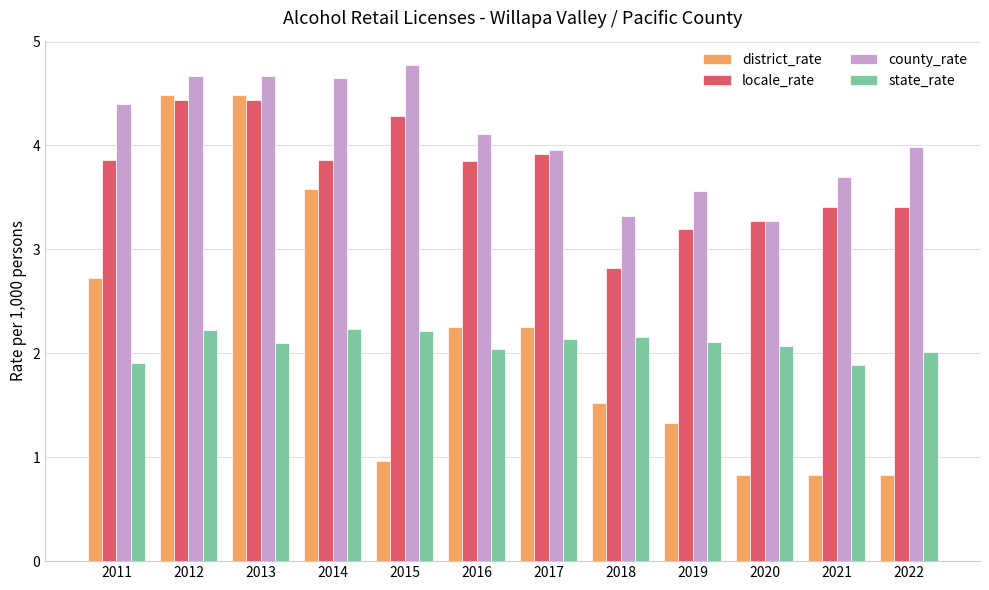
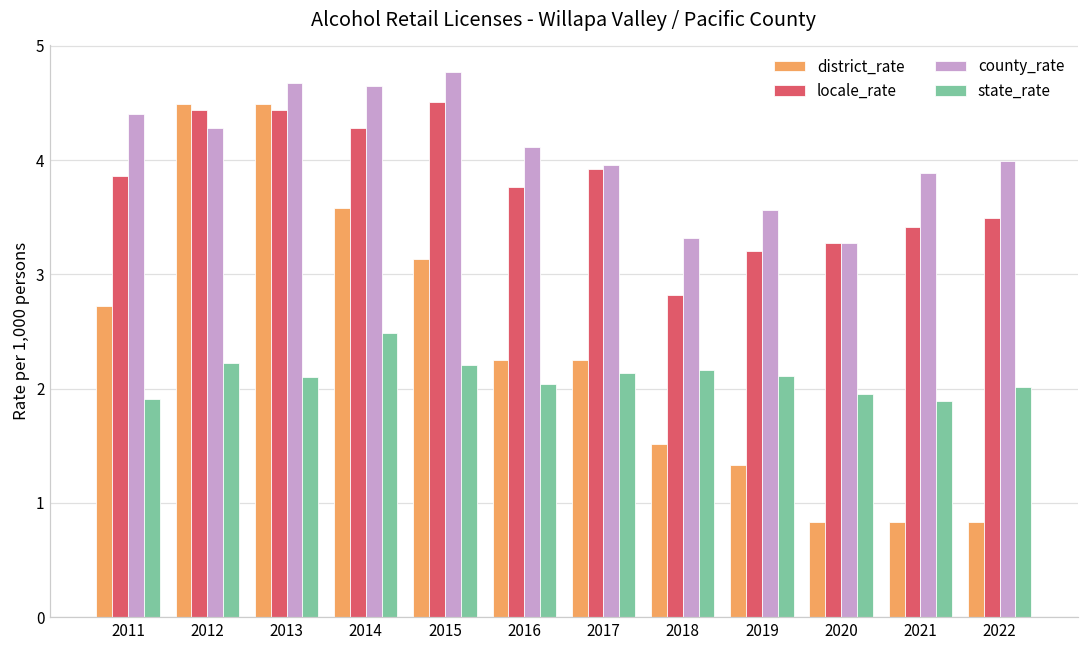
county_rate, 2012: 4.67 -> 4.28
locale_rate, 2014: 3.86 -> 4.28
state_rate, 2014: 2.23 -> 2.49
district_rate, 2015: 0.96 -> 3.13
locale_rate, 2015: 4.28 -> 4.51
locale_rate, 2016: 3.85 -> 3.76
state_rate, 2020: 2.07 -> 1.95
county_rate, 2021: 3.70 -> 3.89
locale_rate, 2022: 3.41 -> 3.49
